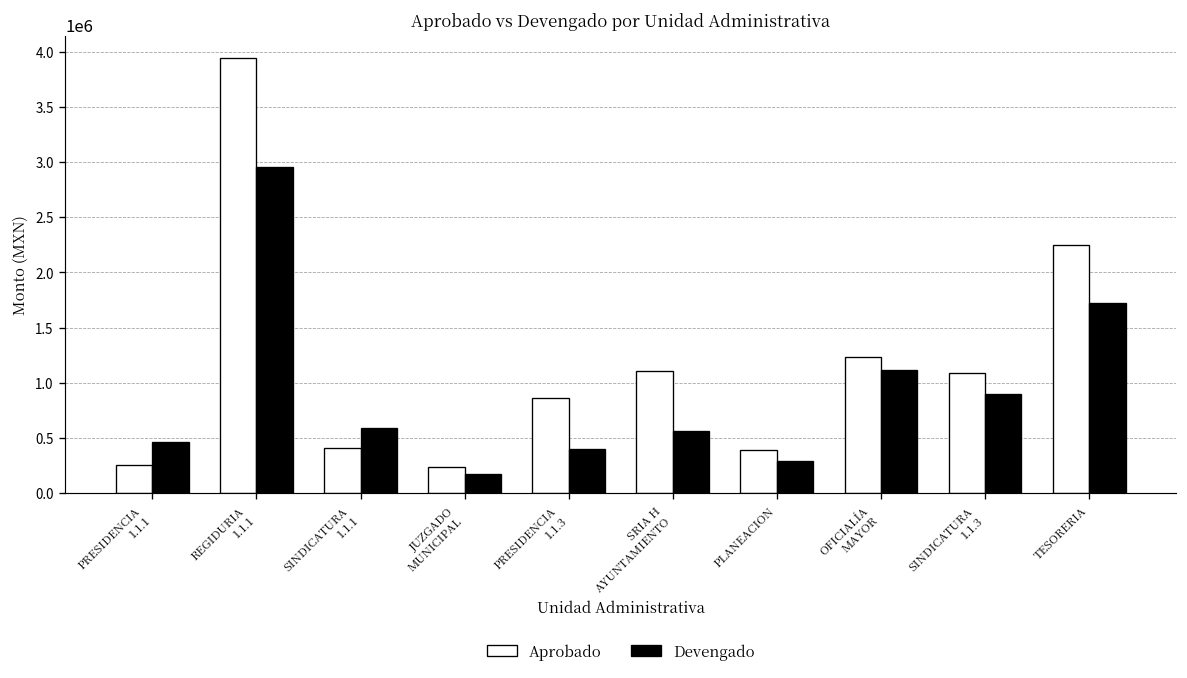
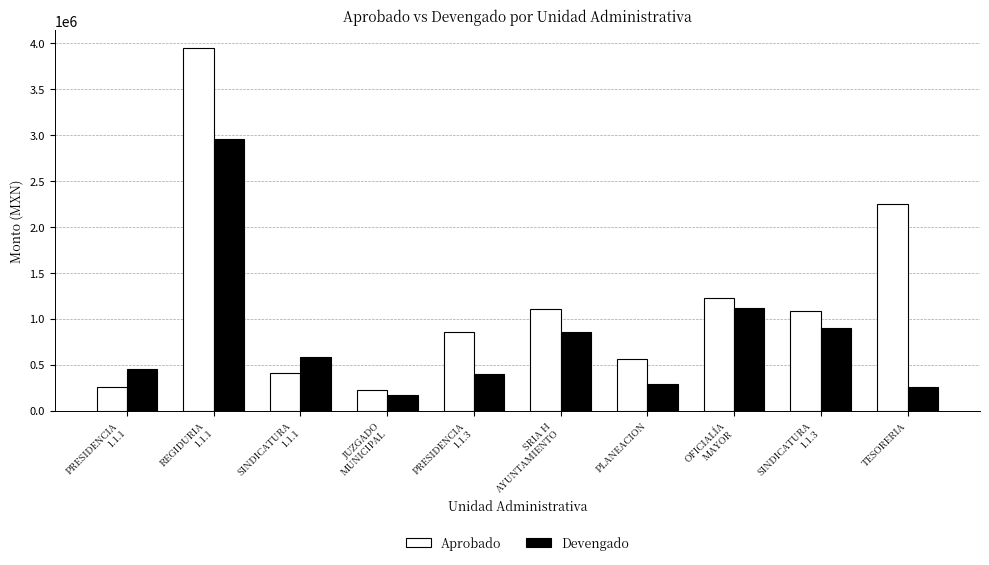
Devengado, SRIA H AYUNTAMIENTO: 600000 -> 900000
Aprobado, PLANEACION: 400000 -> 600000
Devengado, TESORERIA: 1700000 -> 300000
